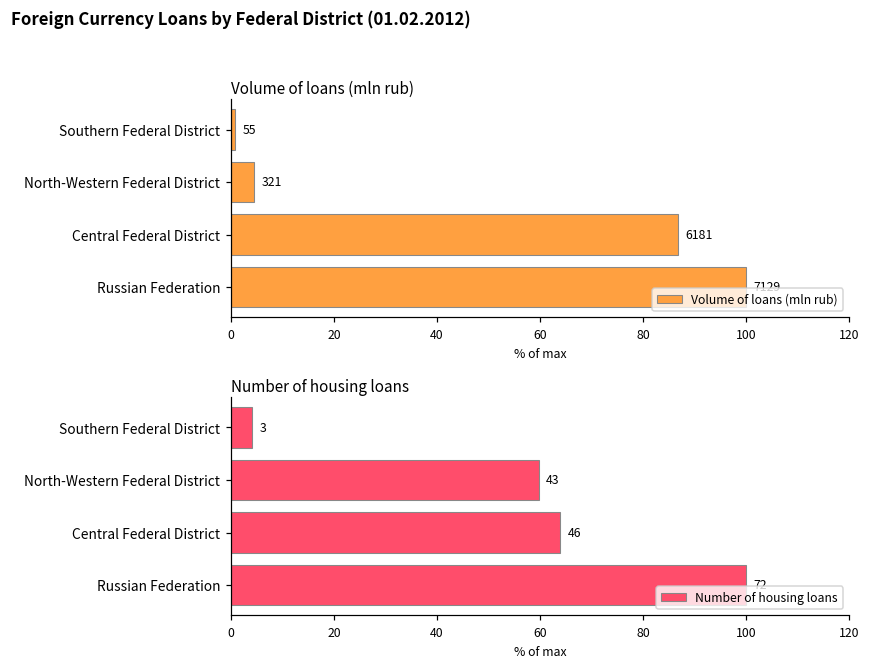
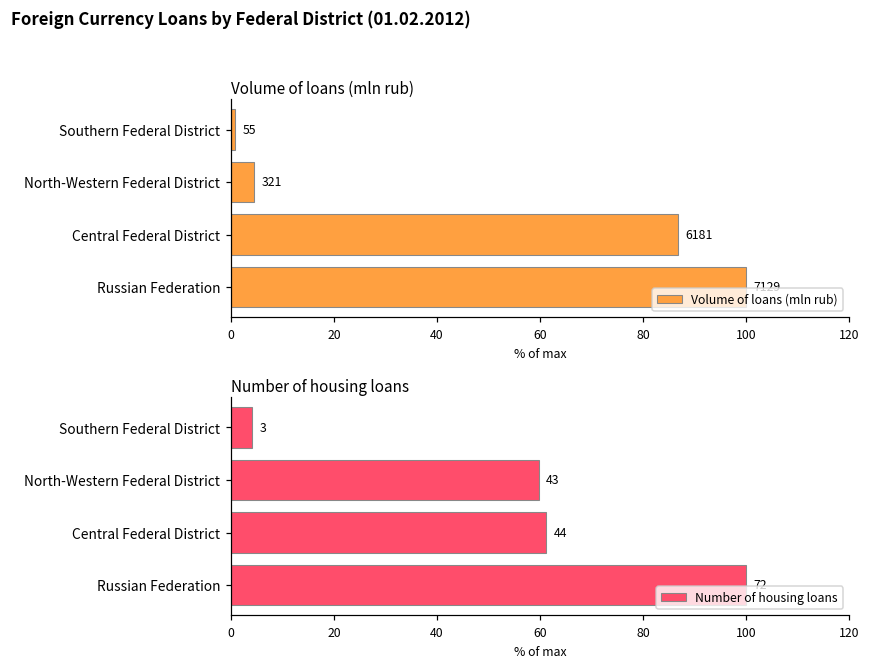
Number of housing loans, Central Federal District: 46 -> 44
